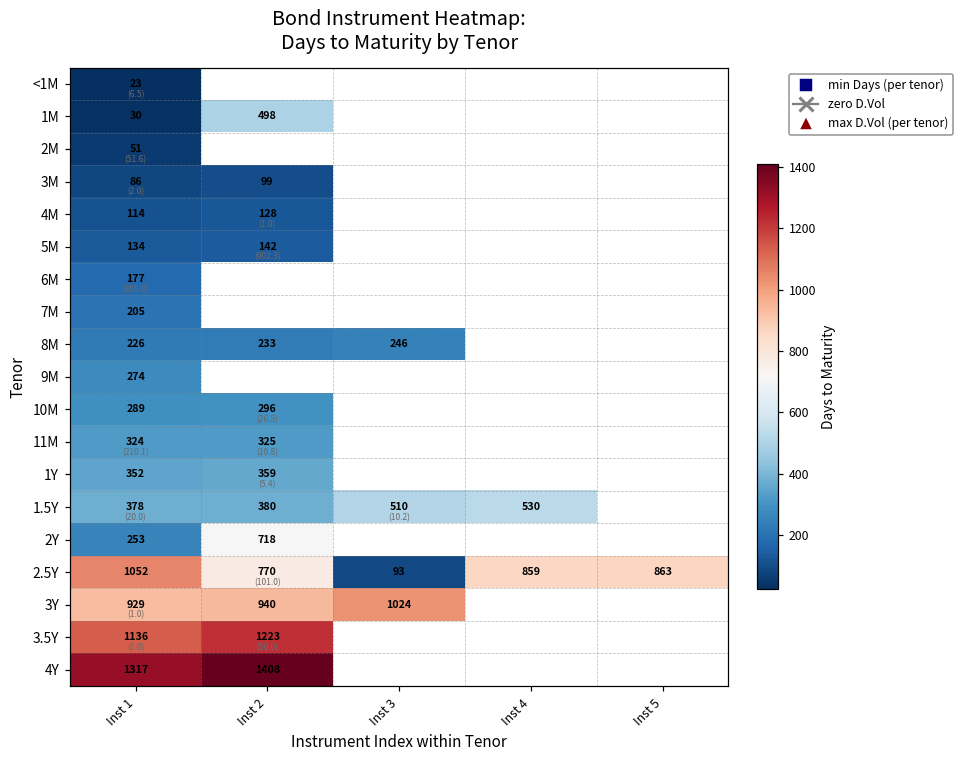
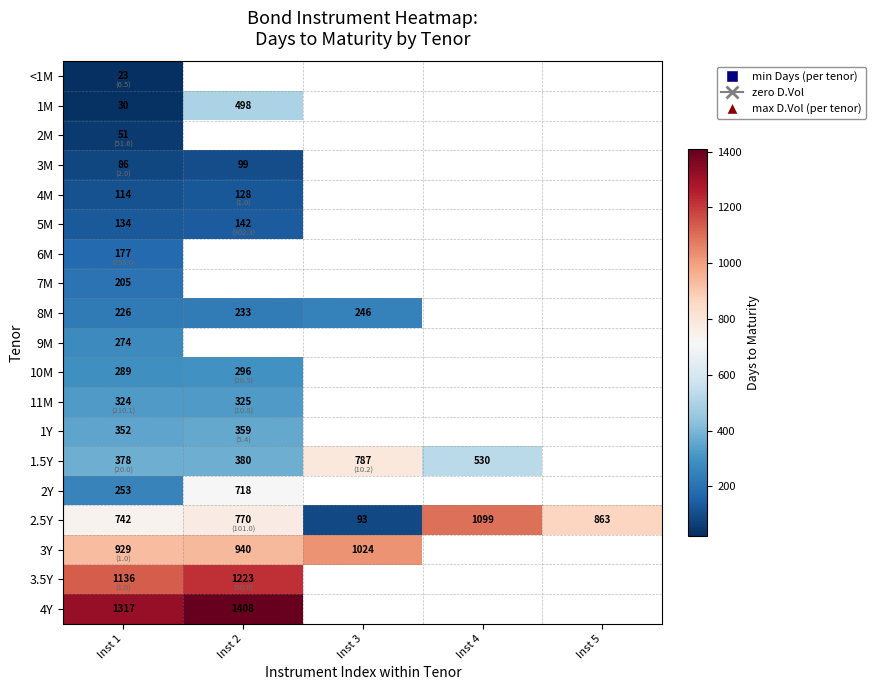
1.5Y, Inst 3: 510 -> 787
2.5Y, Inst 1: 1052 -> 742
2.5Y, Inst 4: 859 -> 1099
